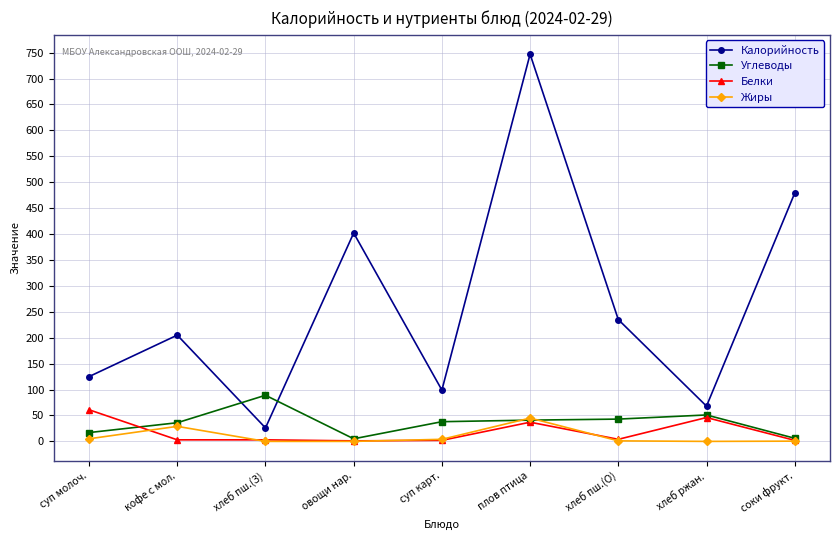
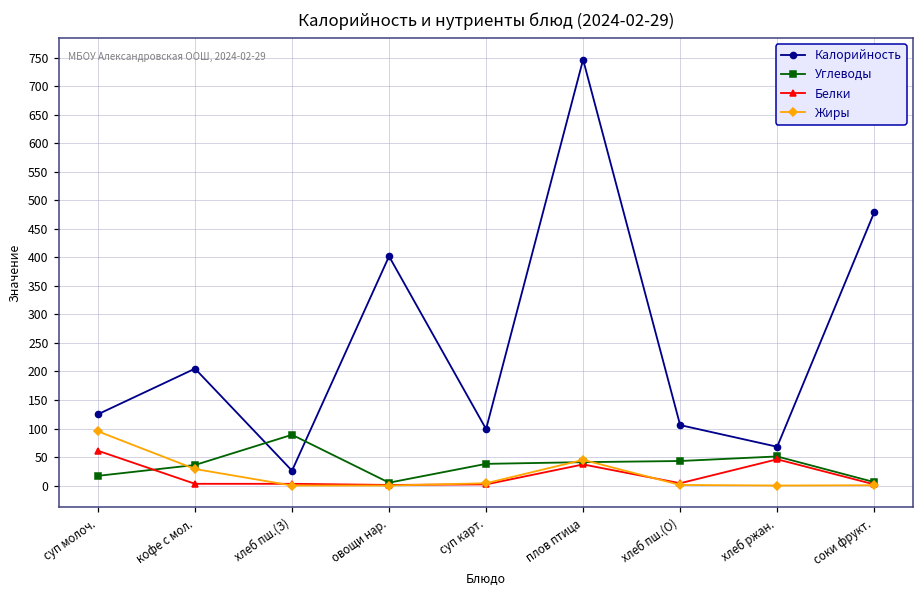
Жиры, суп молоч.: 10 -> 100
Калорийность, хлеб пш.(О): 240 -> 110
